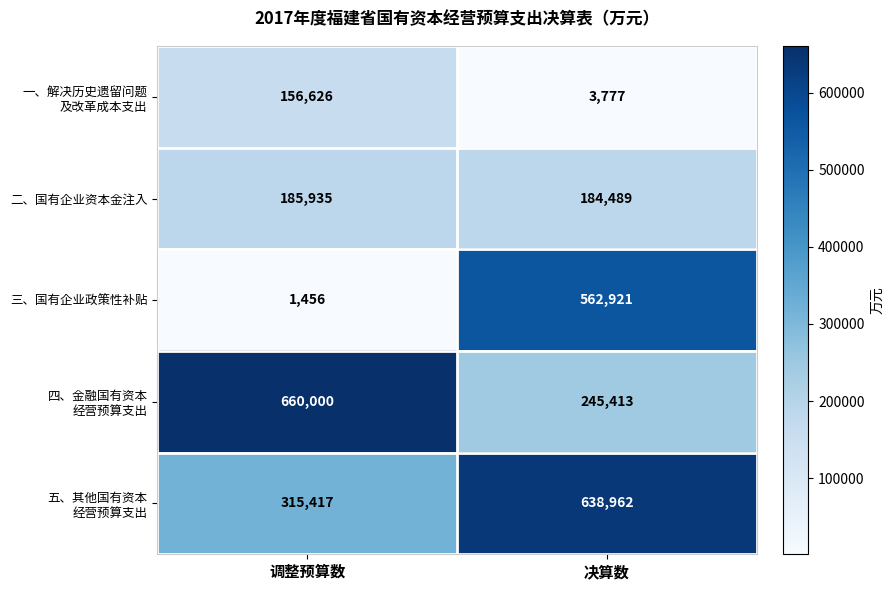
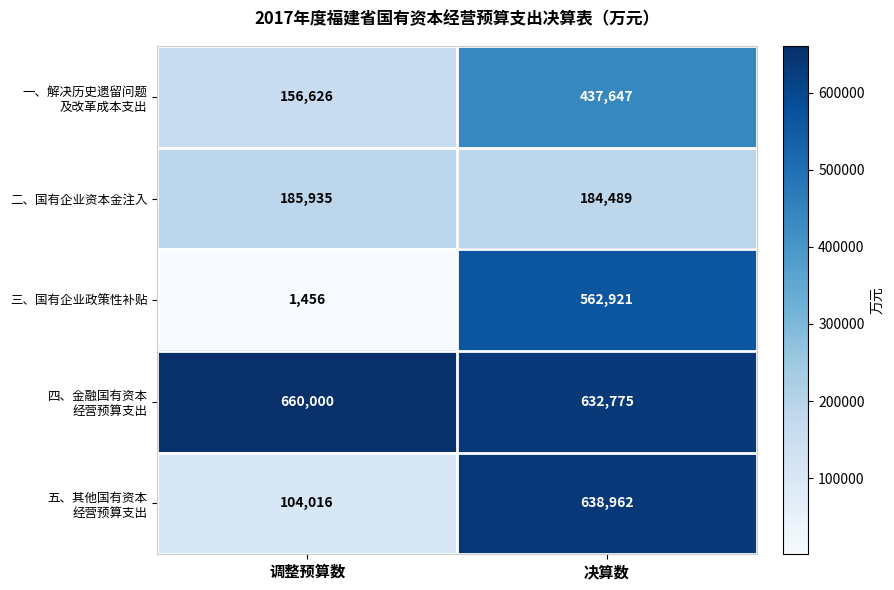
一、解决历史遗留问题 及改革成本支出, 决算数: 3,777 -> 437,647
四、金融国有资本 经营预算支出, 决算数: 245,413 -> 632,775
五、其他国有资本 经营预算支出, 调整预算数: 315,417 -> 104,016
